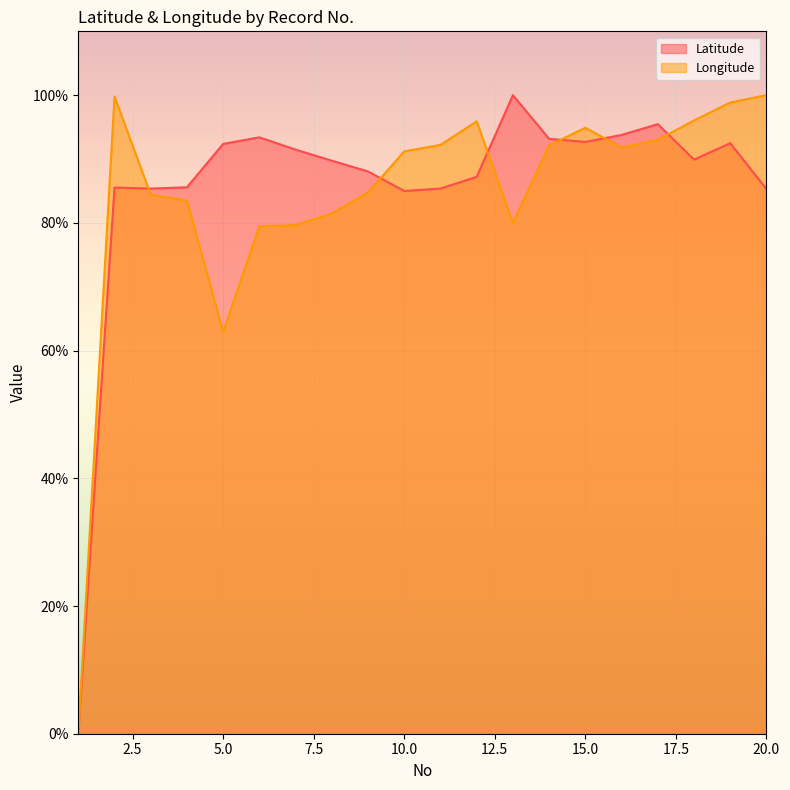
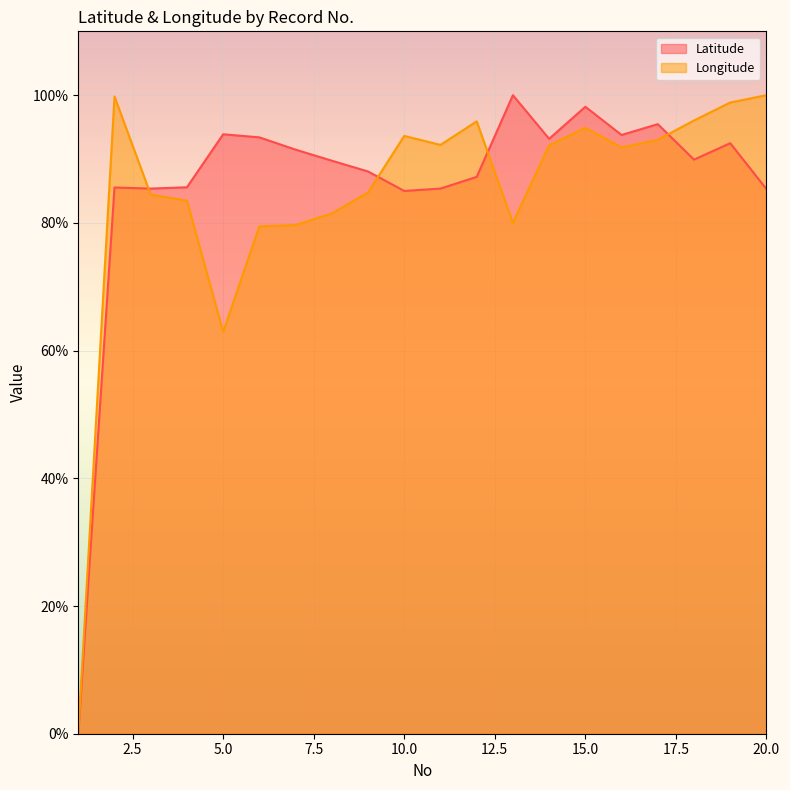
Latitude, 5.0: 92% -> 94%
Longitude, 10.0: 91% -> 94%
Latitude, 15.0: 93% -> 98%
